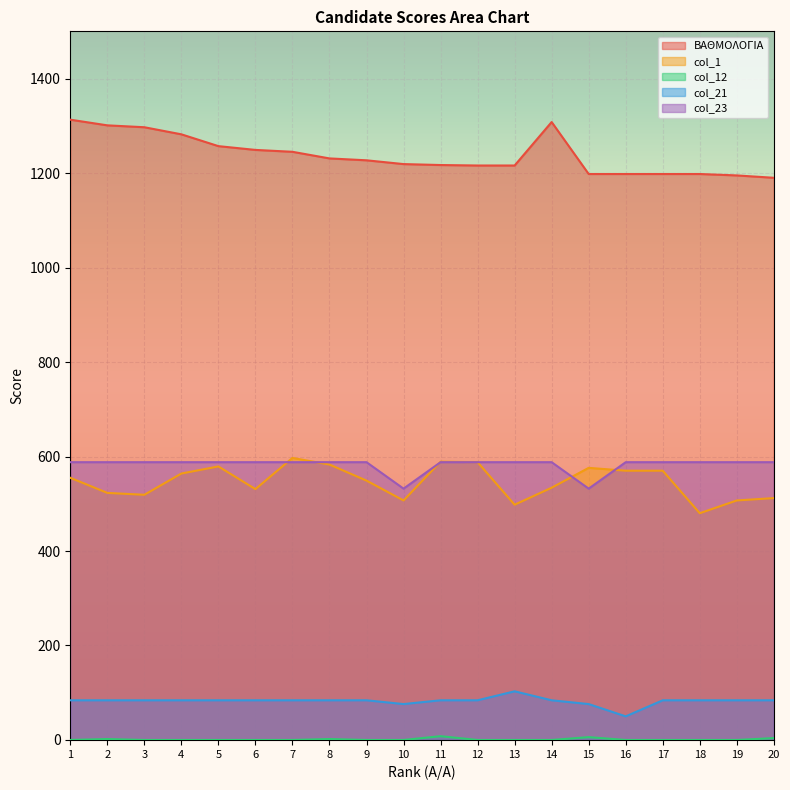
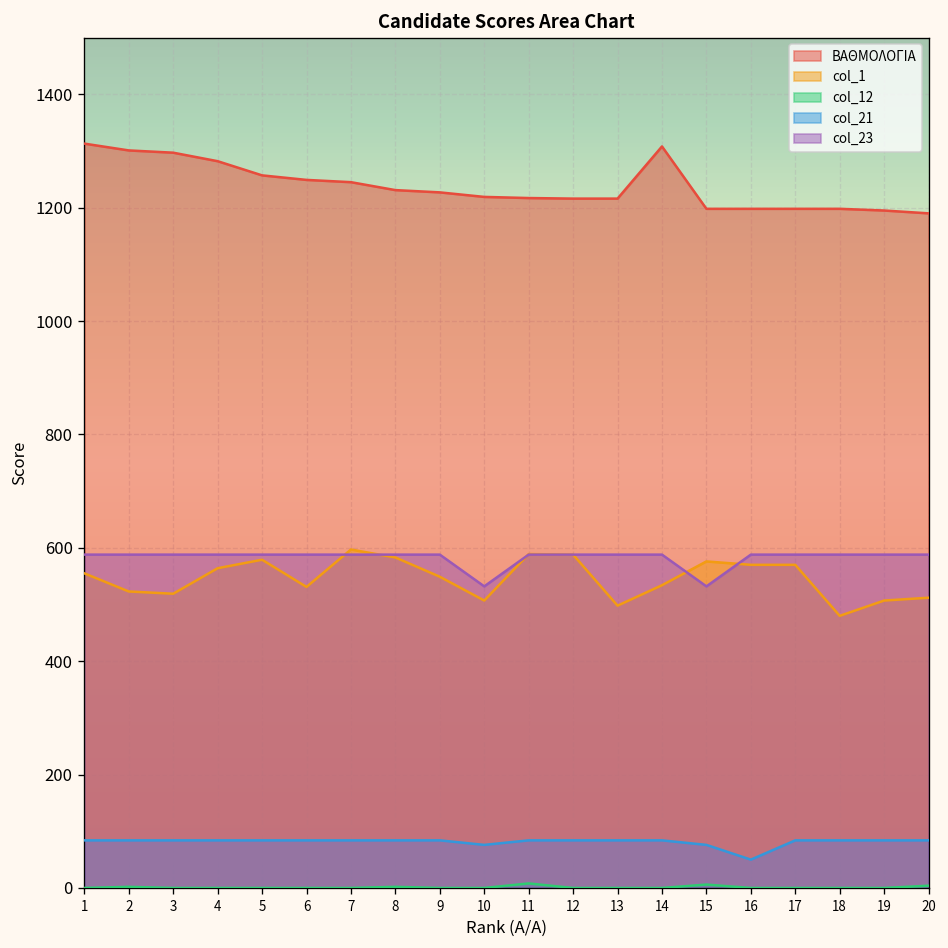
col_21, 13: 100 -> 80
